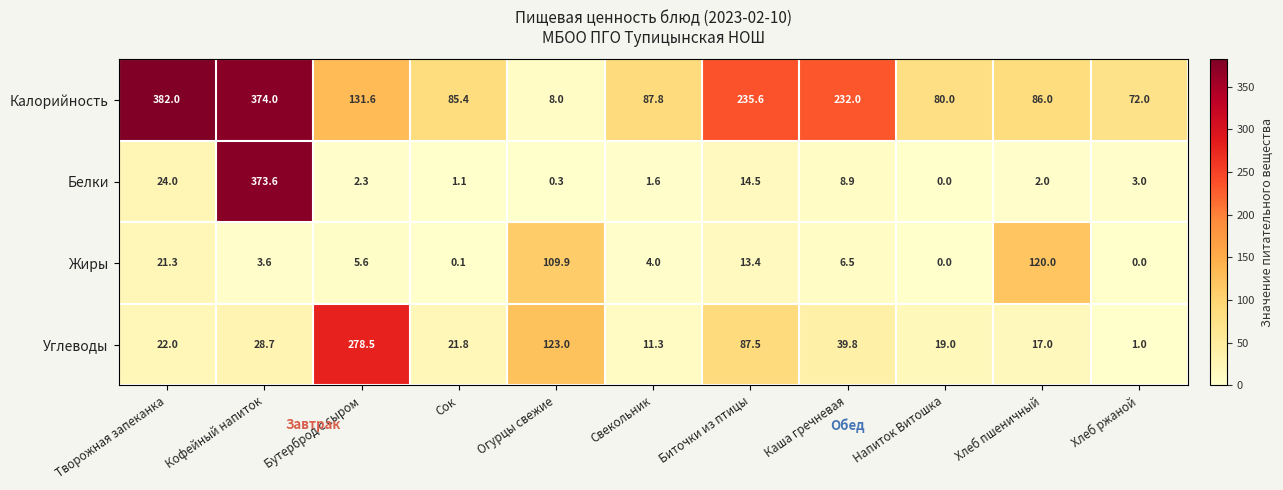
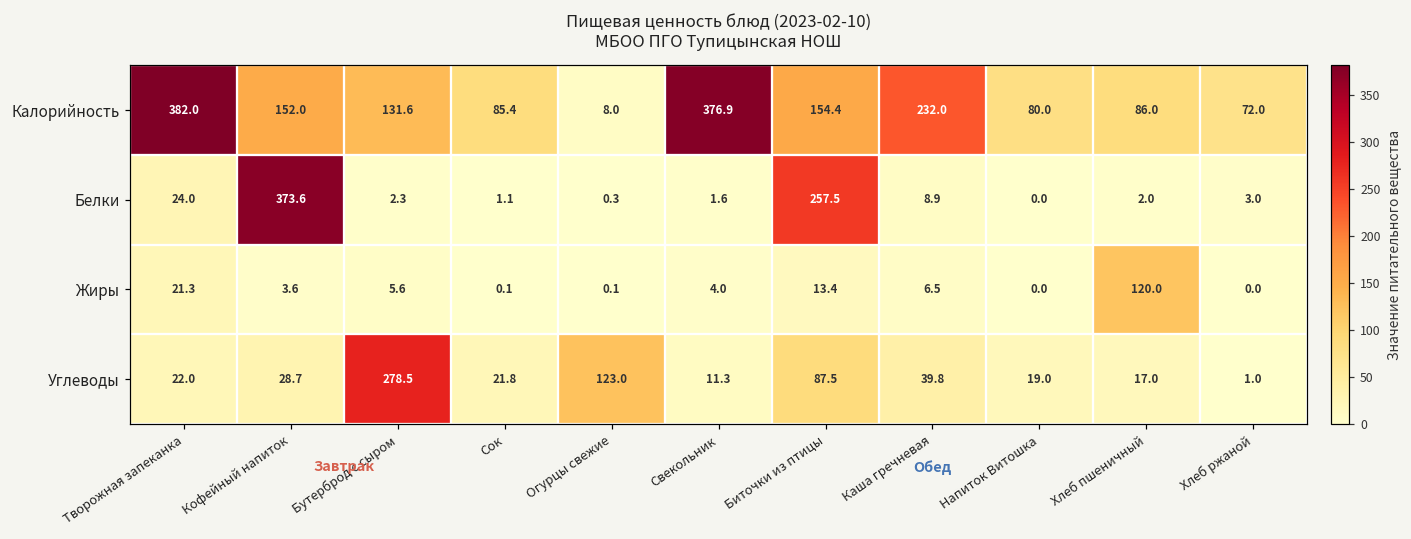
Калорийность, Кофейный напиток: 374.0 -> 152.0
Калорийность, Свекольник: 87.8 -> 376.9
Калорийность, Биточки из птицы: 235.6 -> 154.4
Белки, Биточки из птицы: 14.5 -> 257.5
Жиры, Огурцы свежие: 109.9 -> 0.1
